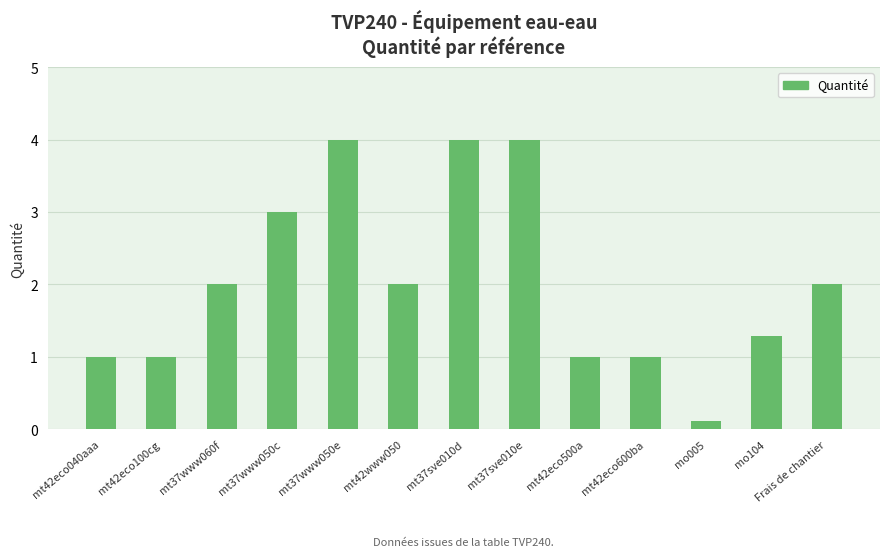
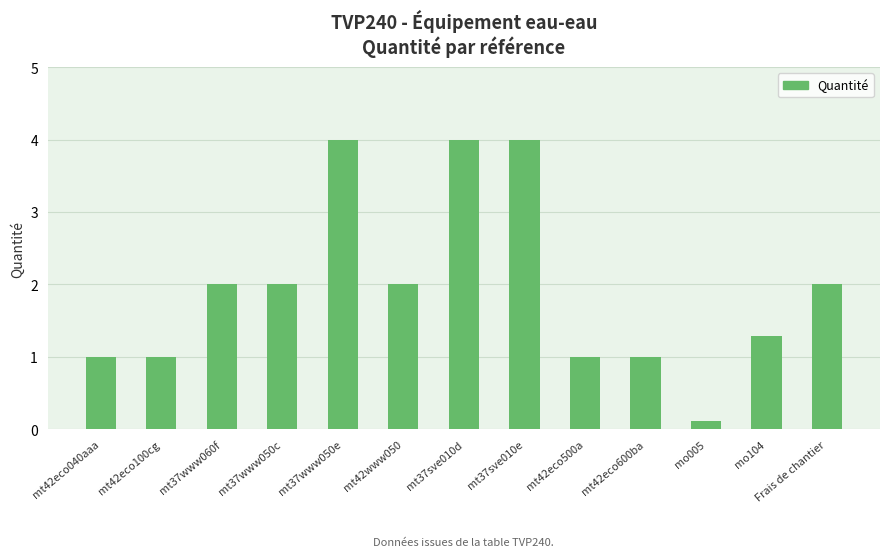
mt37www050c: 3 -> 2
